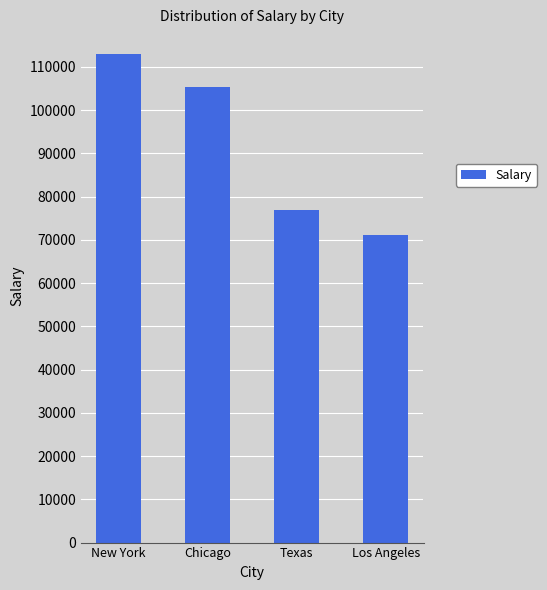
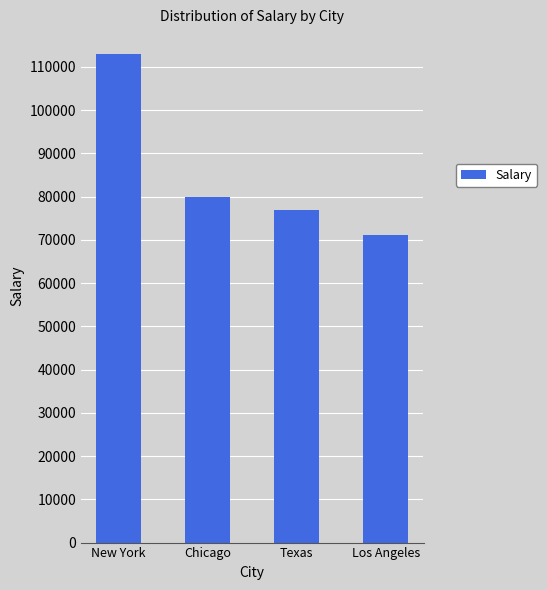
Chicago: 105000 -> 80000
